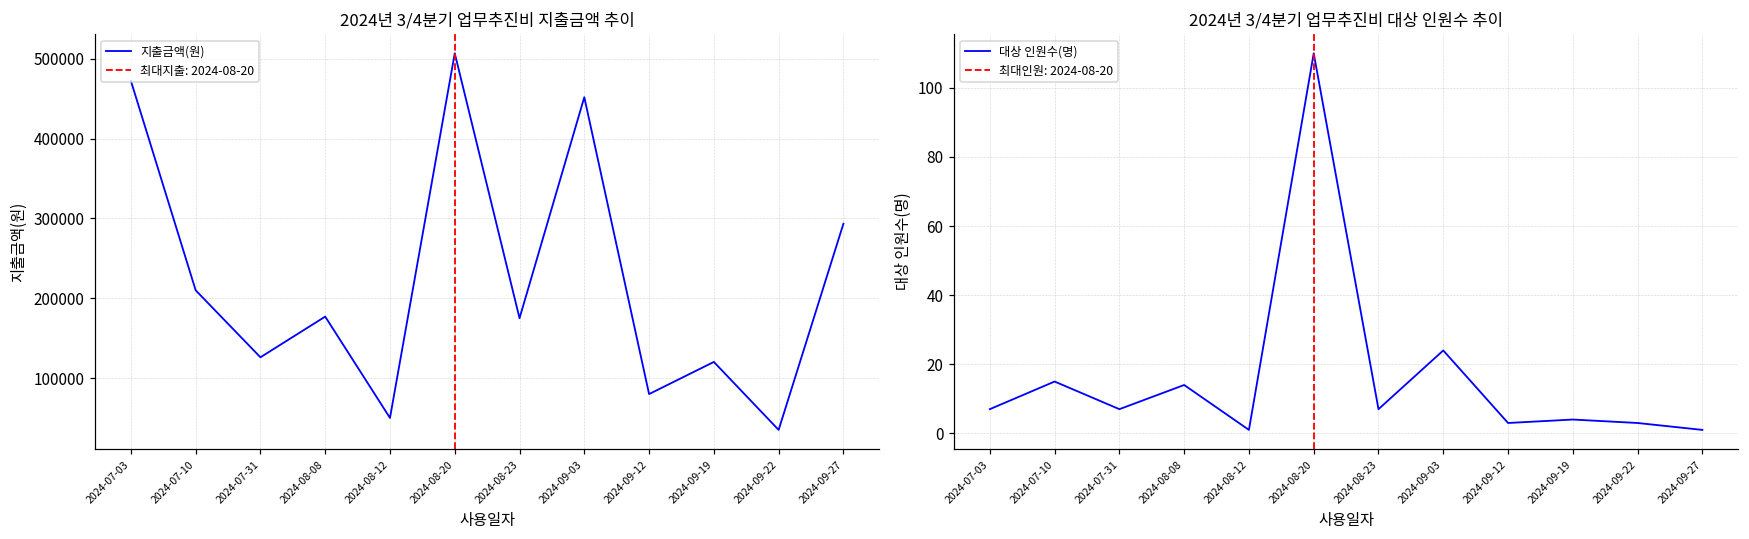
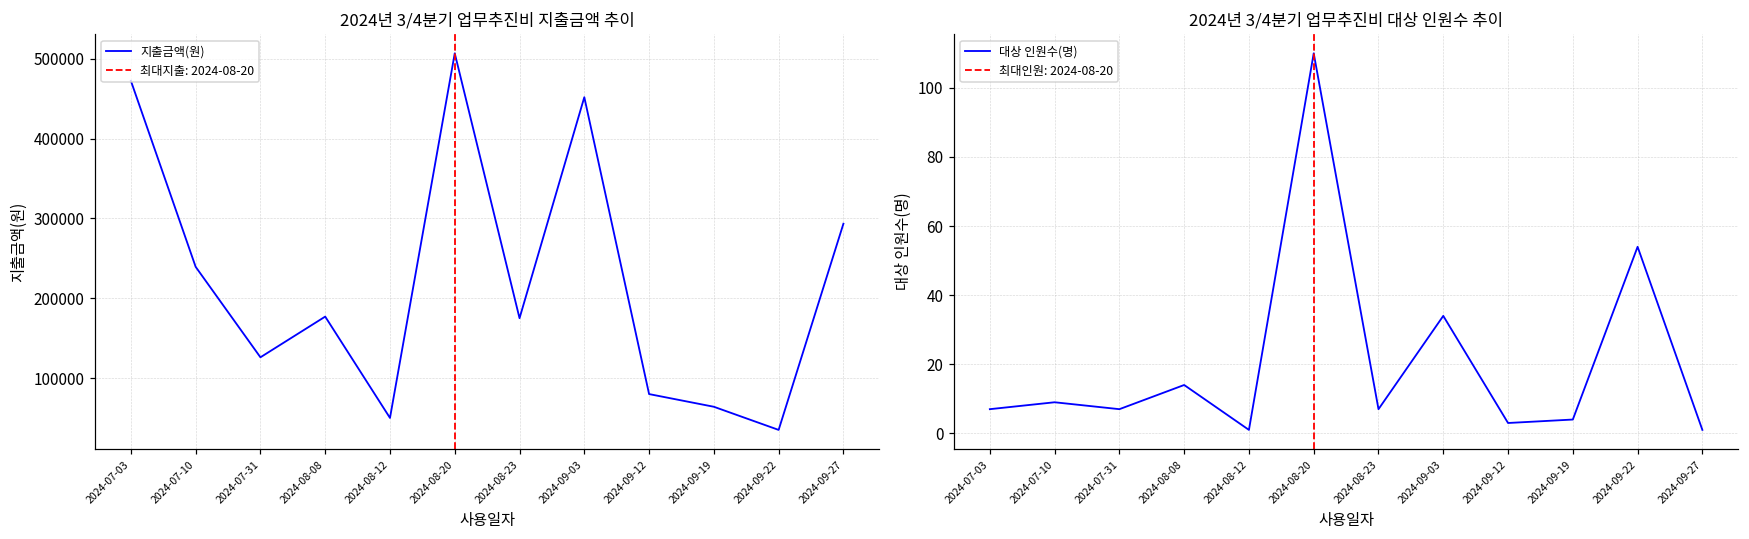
2024년 3/4분기 업무추진비 지출금액 추이, 2024-07-10: 210000 -> 240000
2024년 3/4분기 업무추진비 지출금액 추이, 2024-09-19: 120000 -> 60000
2024년 3/4분기 업무추진비 대상 인원수 추이, 2024-07-10: 15 -> 9
2024년 3/4분기 업무추진비 대상 인원수 추이, 2024-09-03: 24 -> 34
2024년 3/4분기 업무추진비 대상 인원수 추이, 2024-09-22: 3 -> 54
